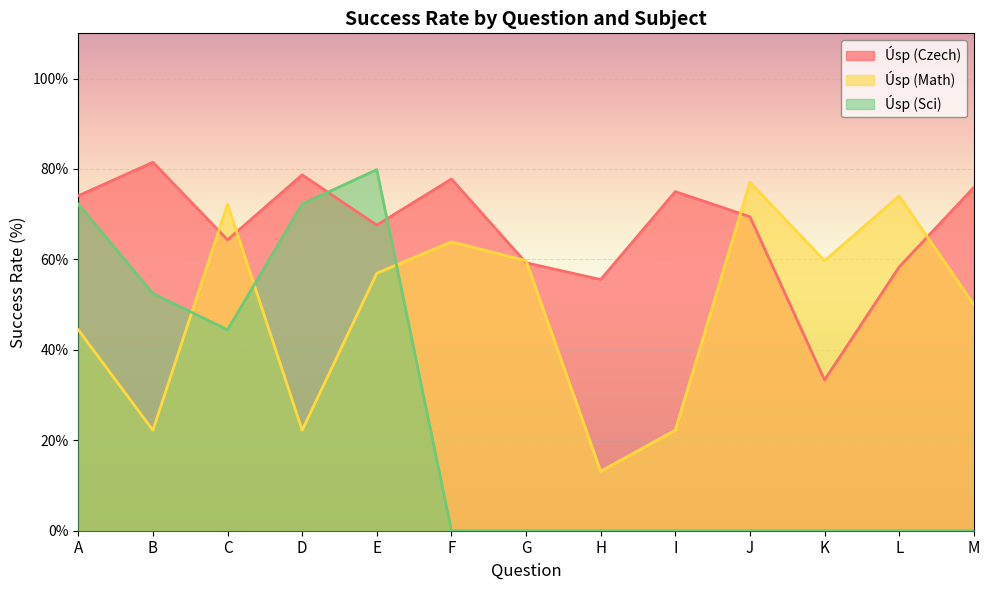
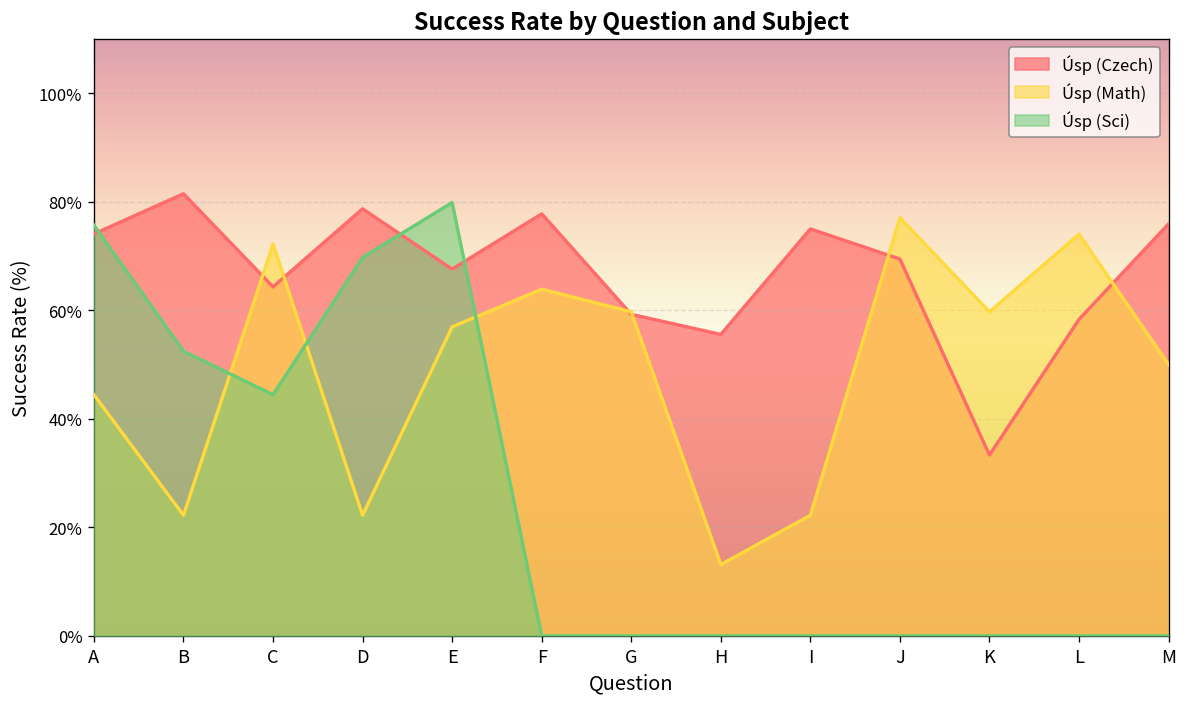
Úsp (Sci), A: 72% -> 76%
Úsp (Sci), D: 72% -> 70%
